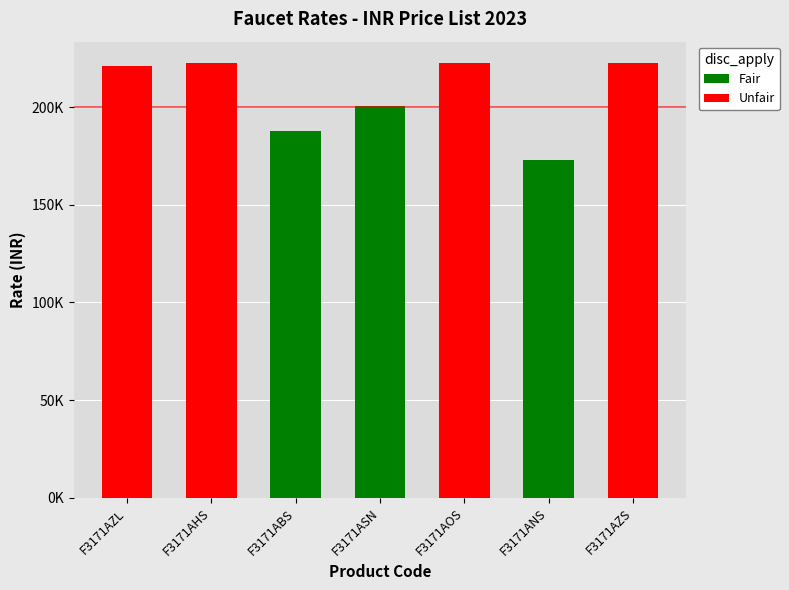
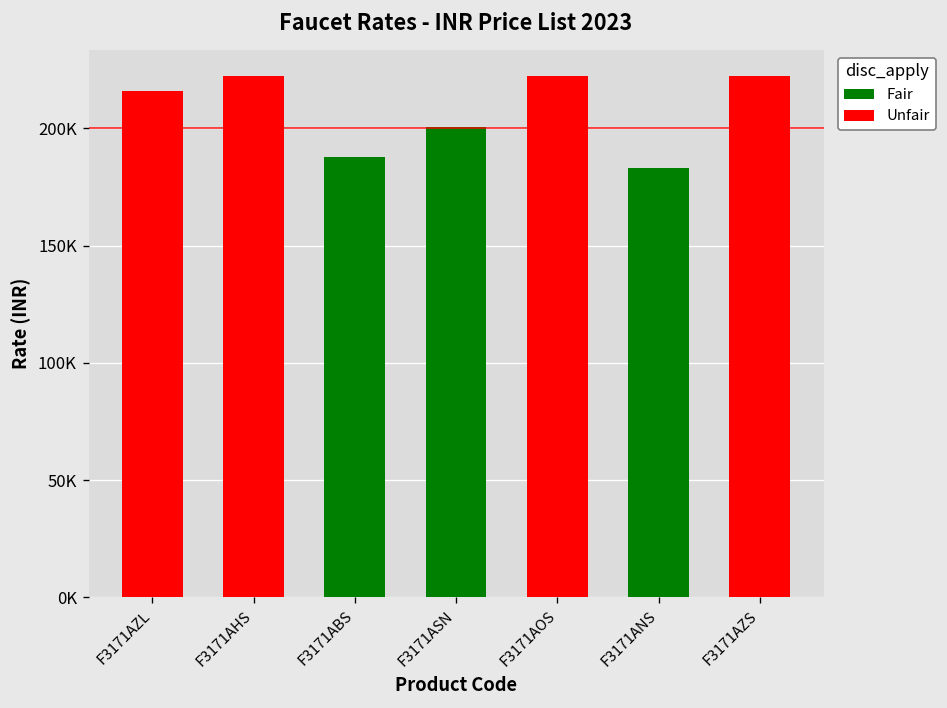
F3171AZL: 221000 -> 216000
F3171ANS: 173000 -> 183000
